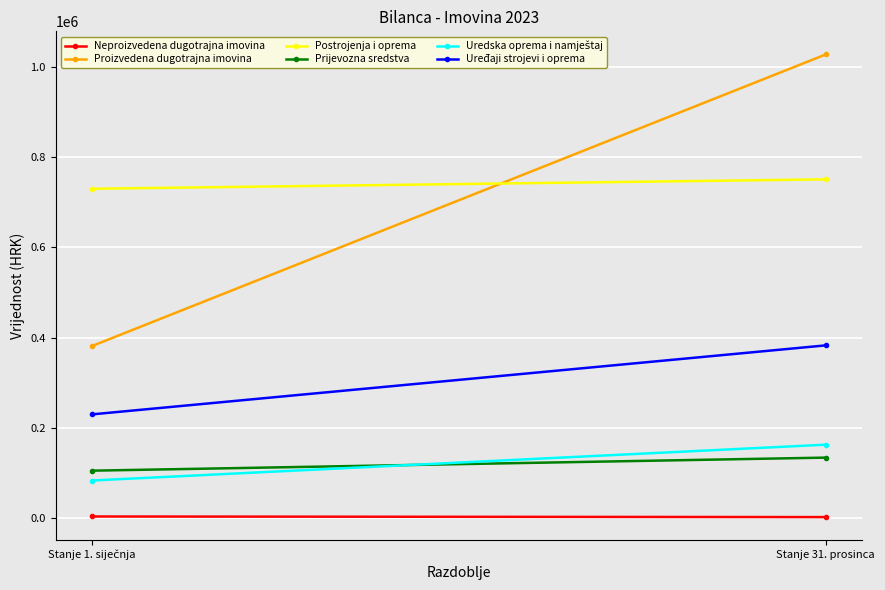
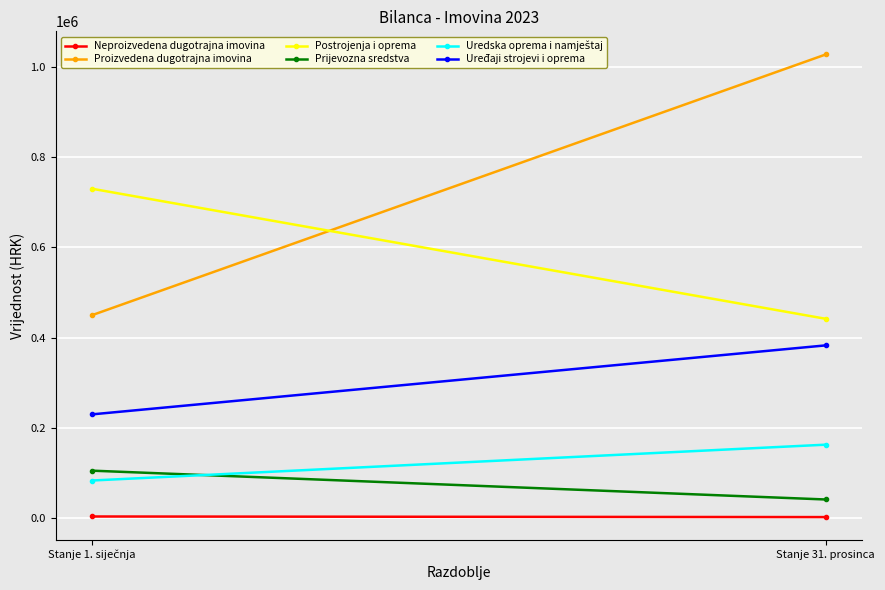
Proizvedena dugotrajna imovina, Stanje 1. siječnja: 380000 -> 450000
Postrojenja i oprema, Stanje 31. prosinca: 750000 -> 440000
Prijevozna sredstva, Stanje 31. prosinca: 130000 -> 40000
